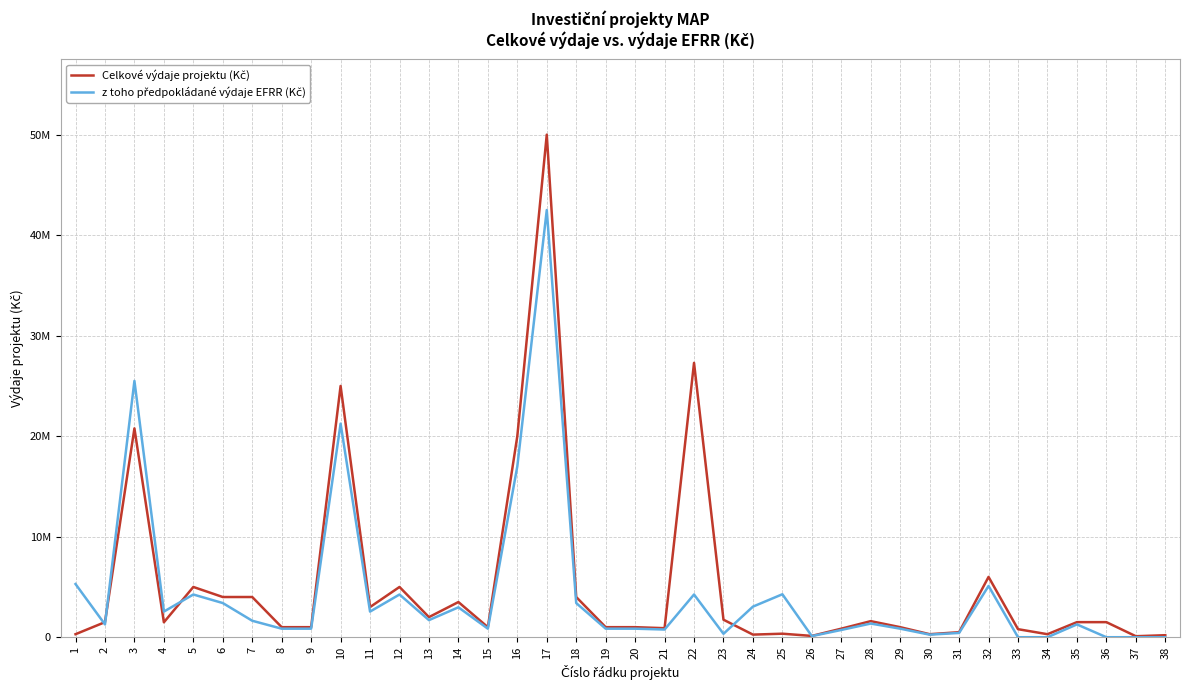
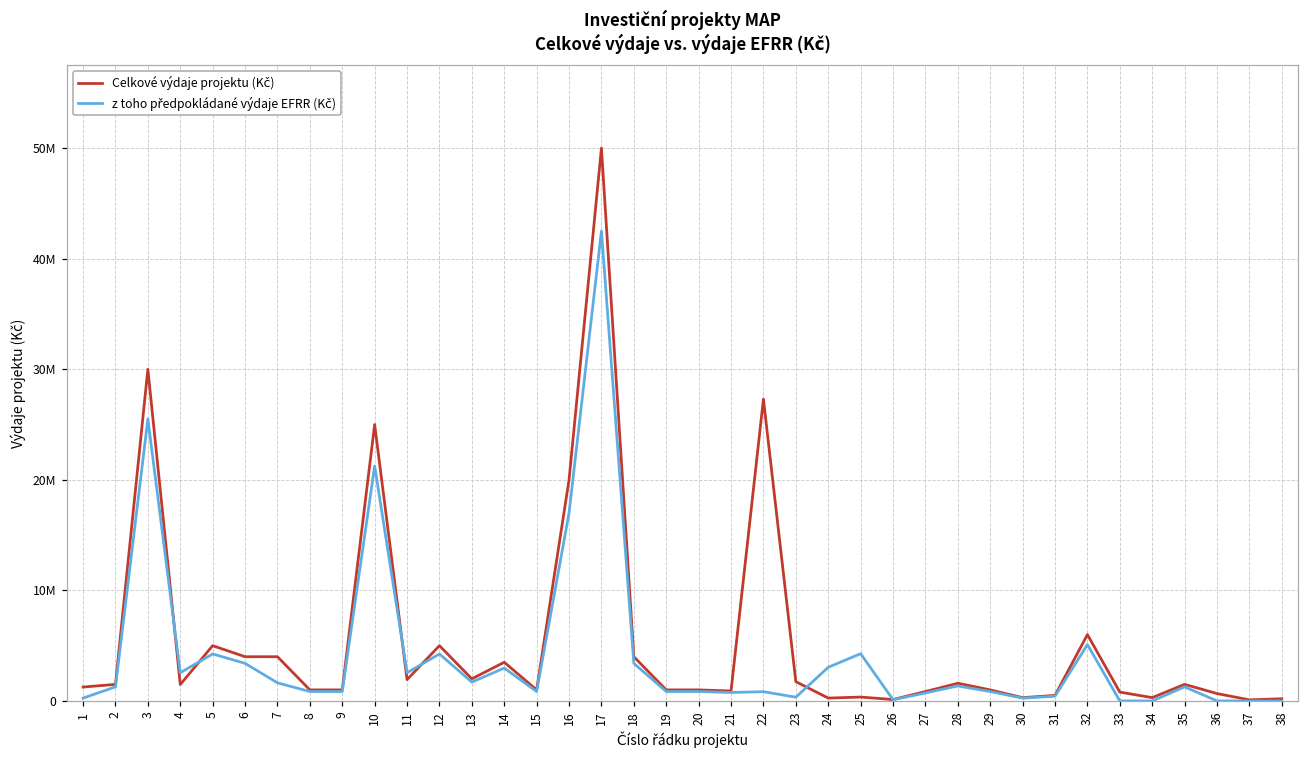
Celkové výdaje projektu (Kč), 1: 300000 -> 1300000
z toho předpokládané výdaje EFRR (Kč), 1: 5300000 -> 300000
Celkové výdaje projektu (Kč), 3: 20800000 -> 30000000
Celkové výdaje projektu (Kč), 11: 3000000 -> 1900000
z toho předpokládané výdaje EFRR (Kč), 22: 4300000 -> 800000
Celkové výdaje projektu (Kč), 36: 1500000 -> 700000
